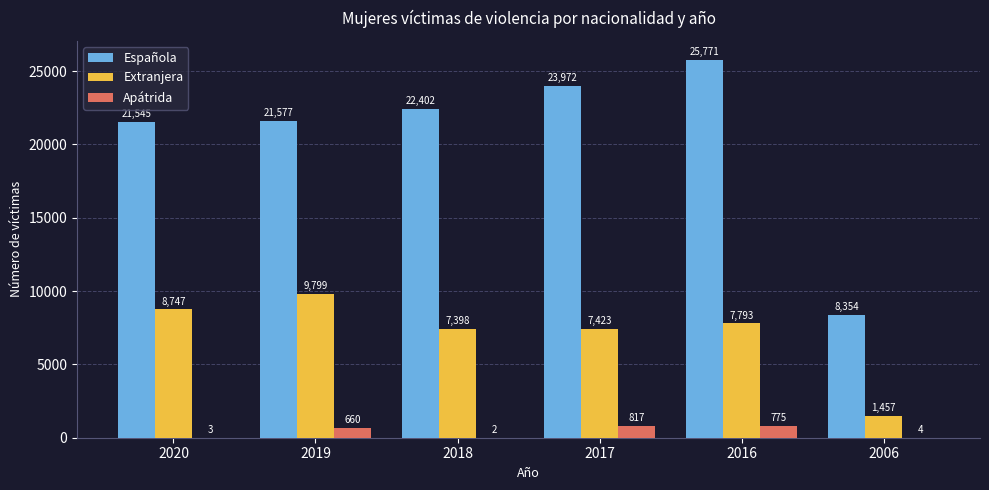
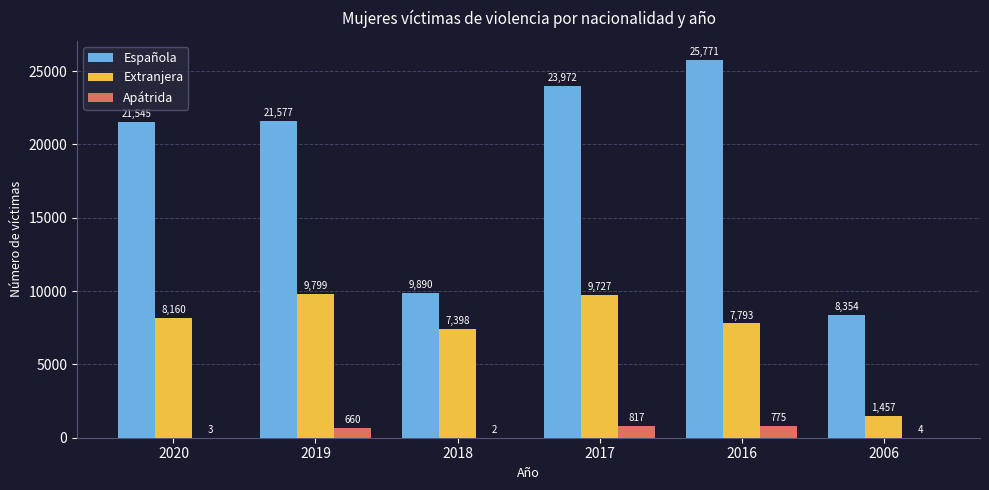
Extranjera, 2020: 8,747 -> 8,160
Española, 2018: 22,402 -> 9,890
Extranjera, 2017: 7,423 -> 9,727
